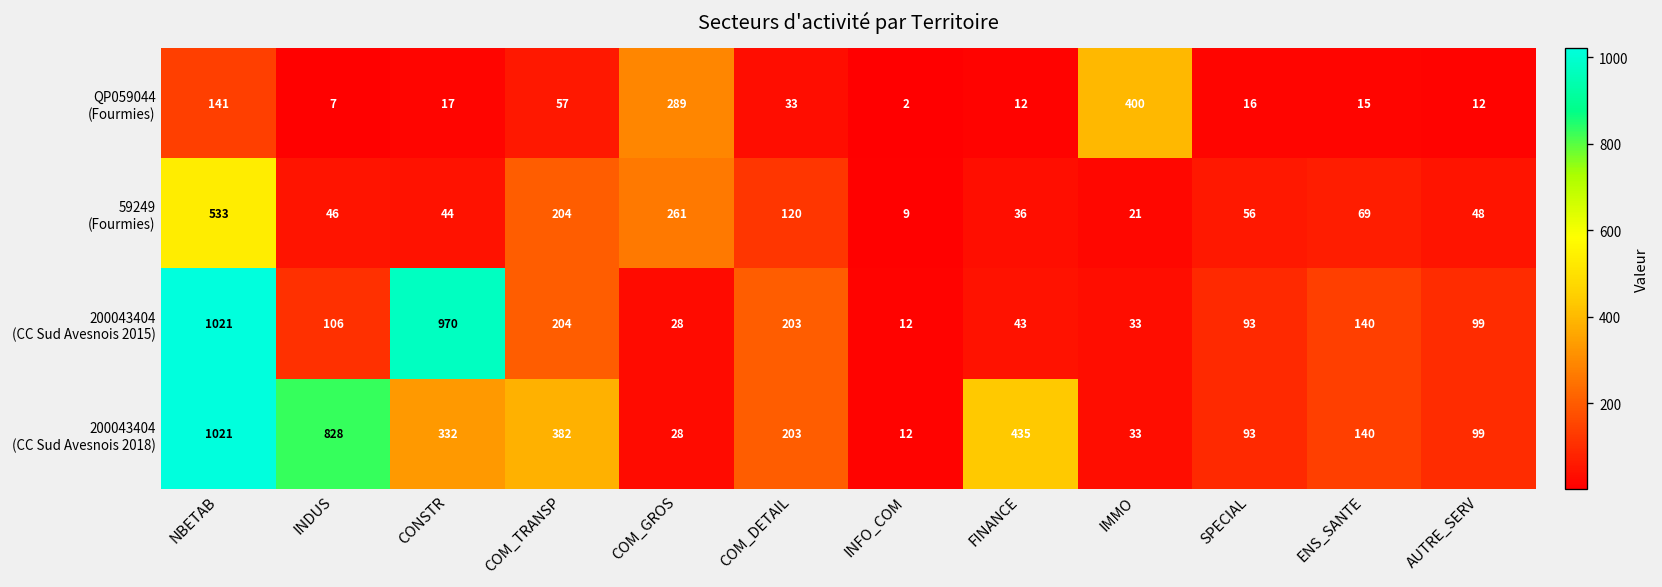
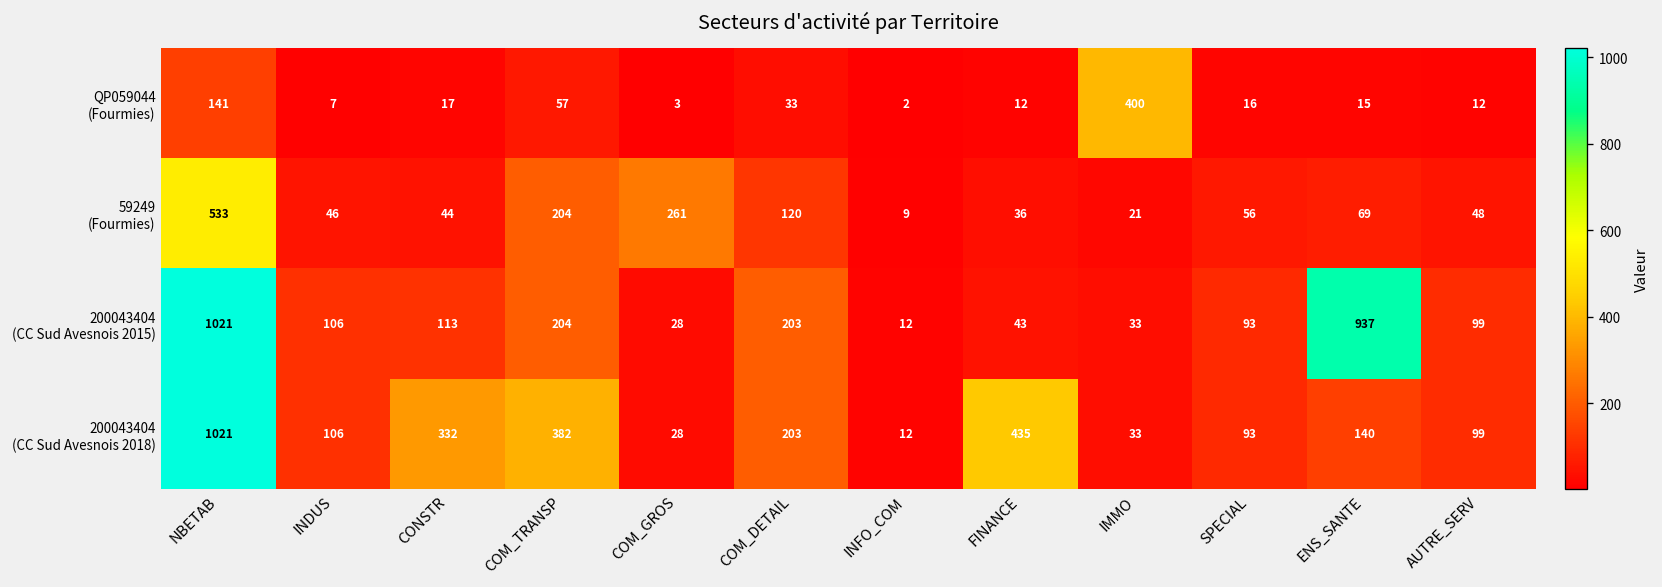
QP059044 (Fourmies), COM_GROS: 289 -> 3
200043404 (CC Sud Avesnois 2015), CONSTR: 970 -> 113
200043404 (CC Sud Avesnois 2015), ENS_SANTE: 140 -> 937
200043404 (CC Sud Avesnois 2018), INDUS: 828 -> 106
